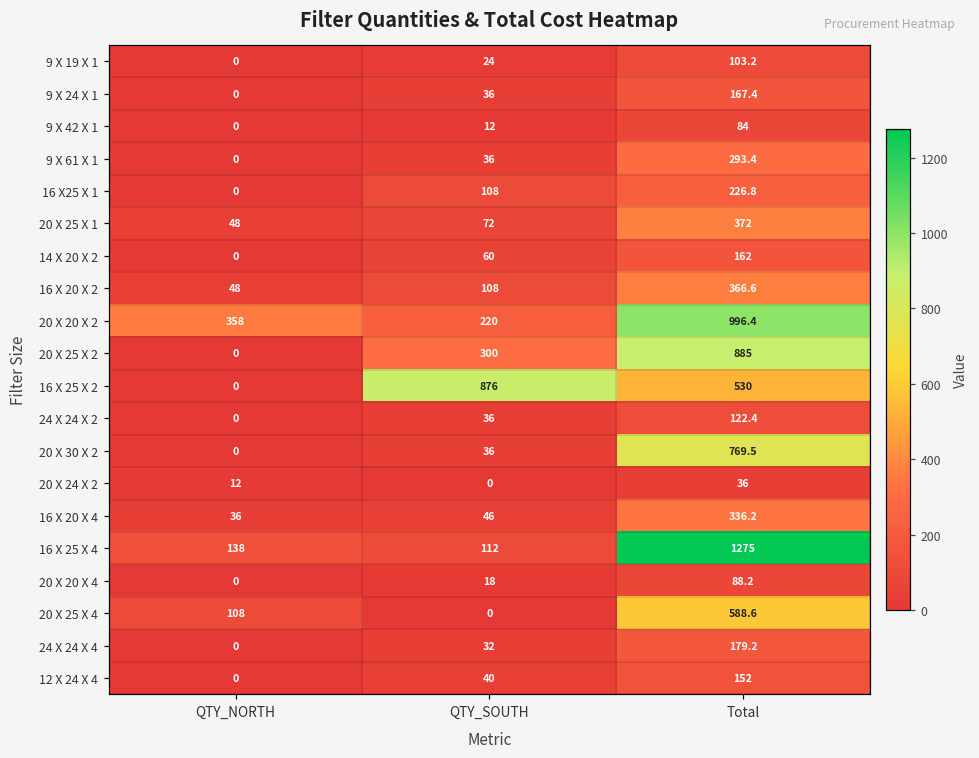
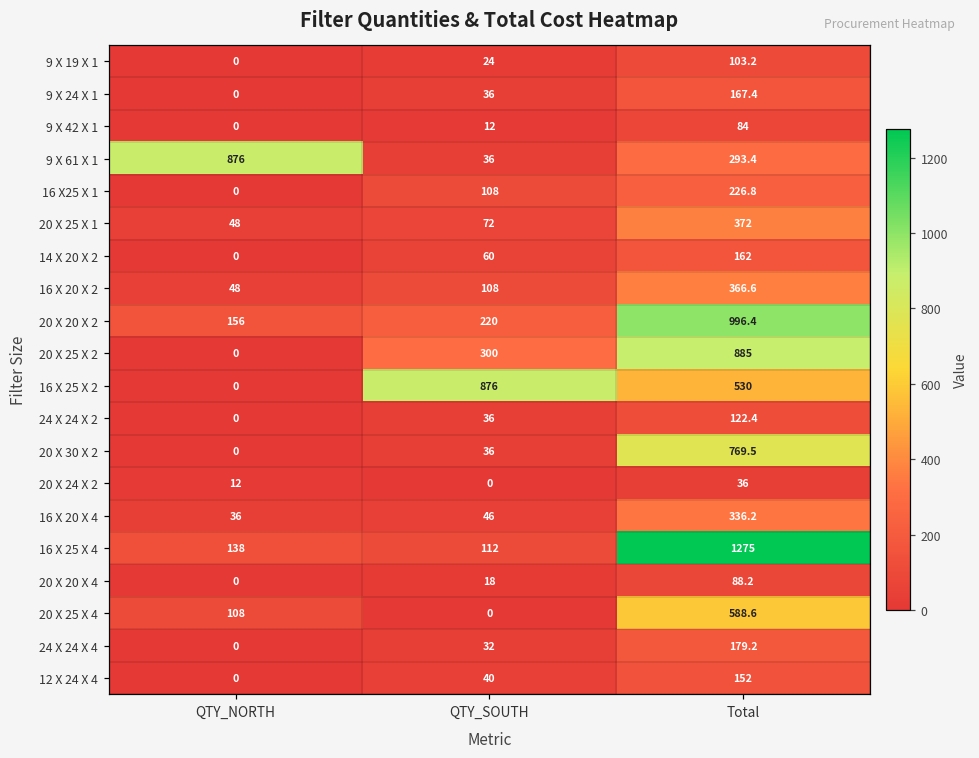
9 X 61 X 1, QTY_NORTH: 0 -> 876
20 X 20 X 2, QTY_NORTH: 358 -> 156
